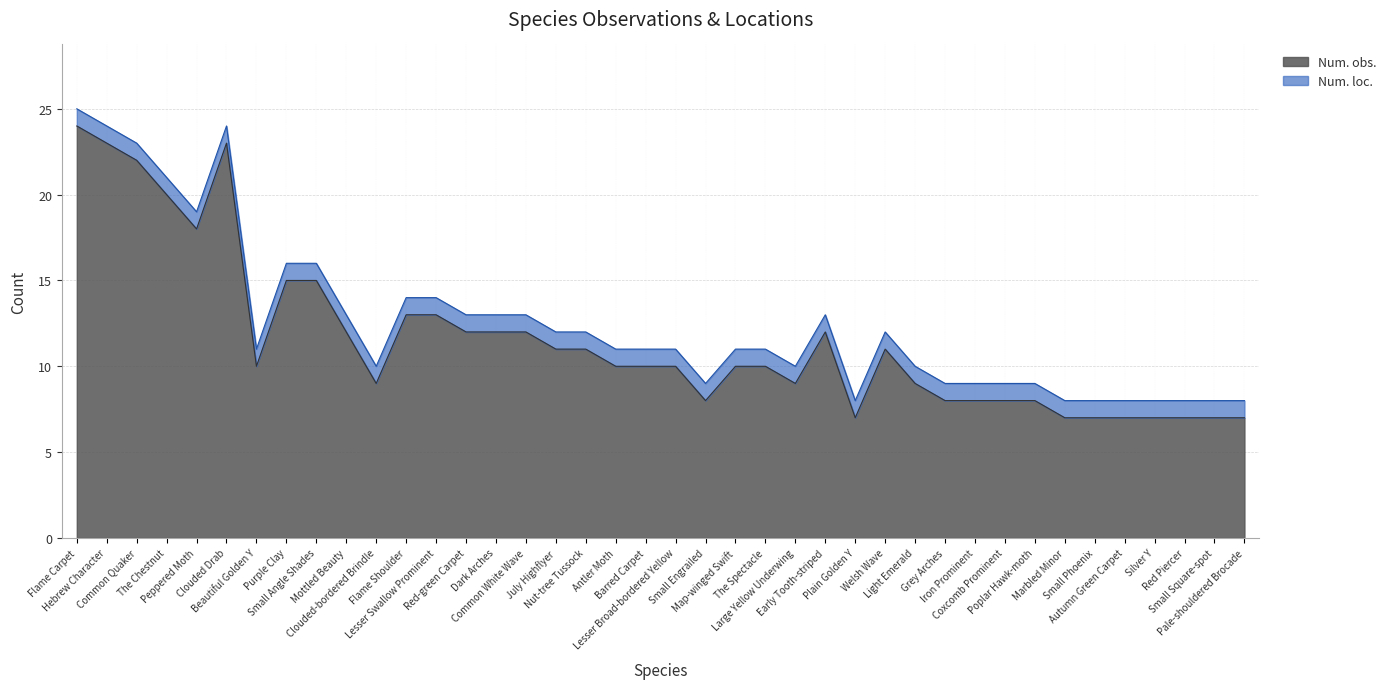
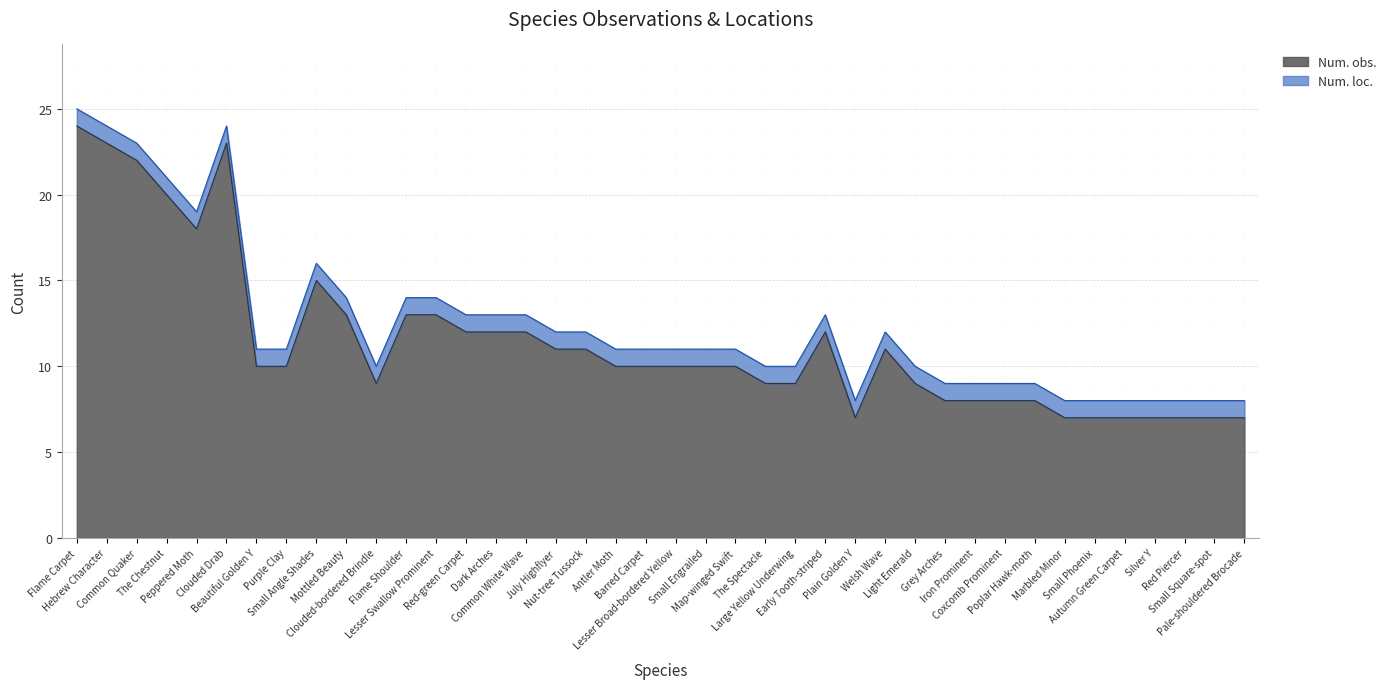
Num. obs., Purple Clay: 15 -> 10
Num. obs., Mottled Beauty: 12 -> 13
Num. obs., Small Engrailed: 8 -> 10
Num. obs., The Spectacle: 10 -> 9
